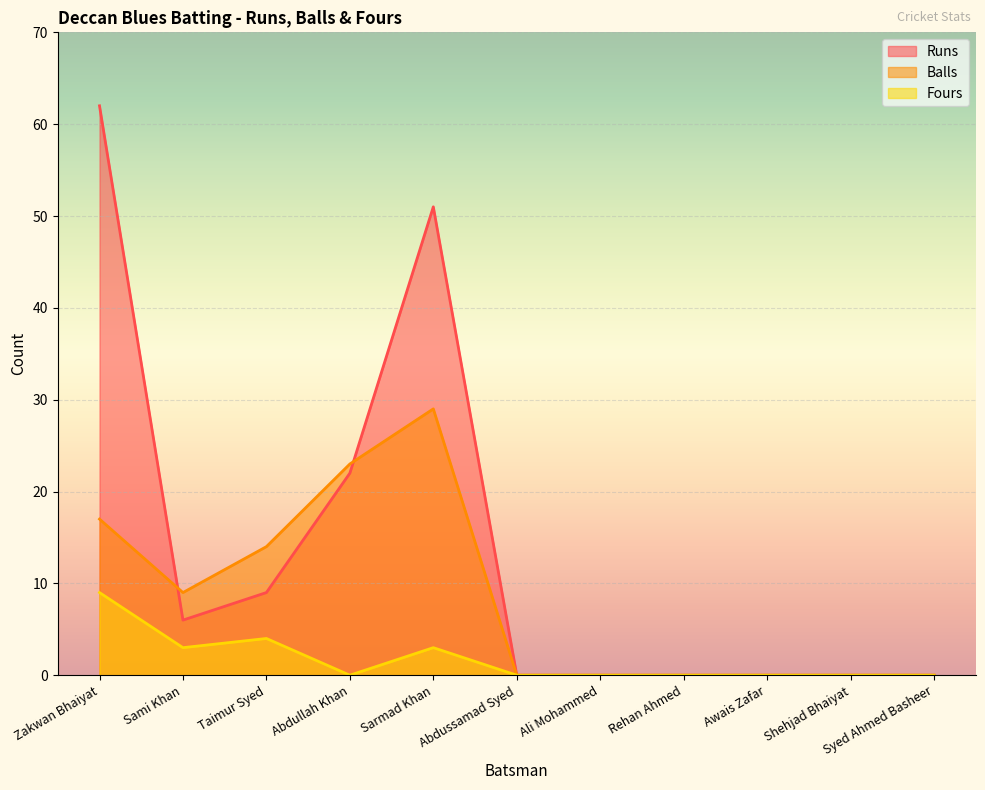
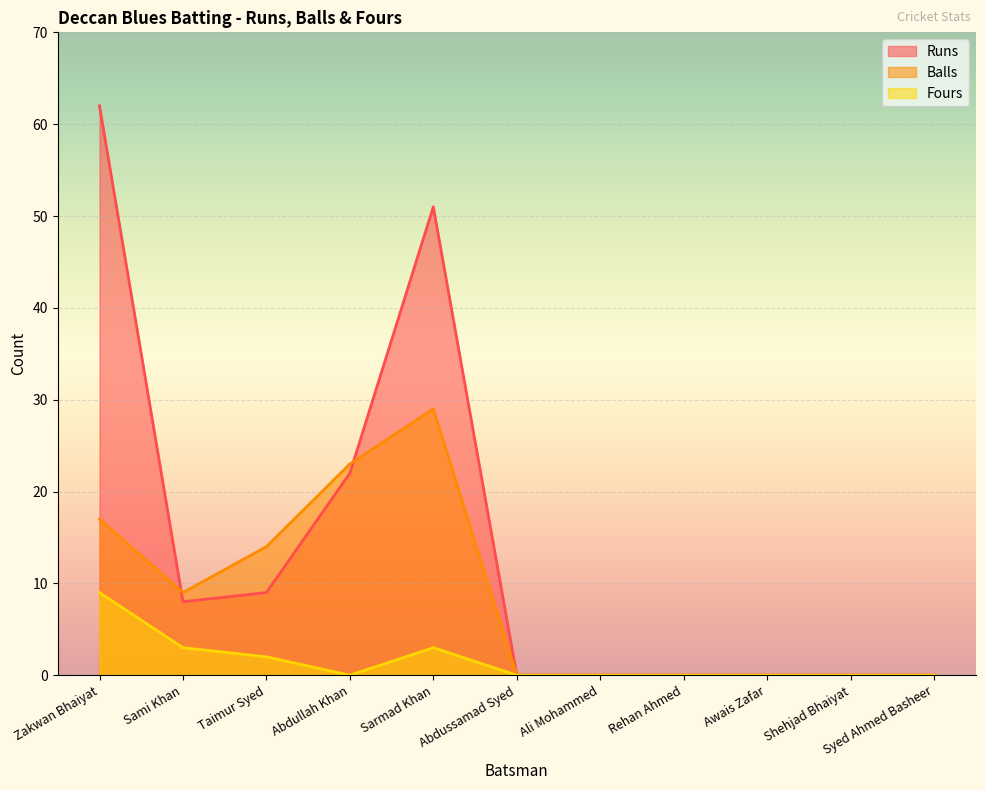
Runs, Sami Khan: 6 -> 8
Fours, Taimur Syed: 4 -> 2
